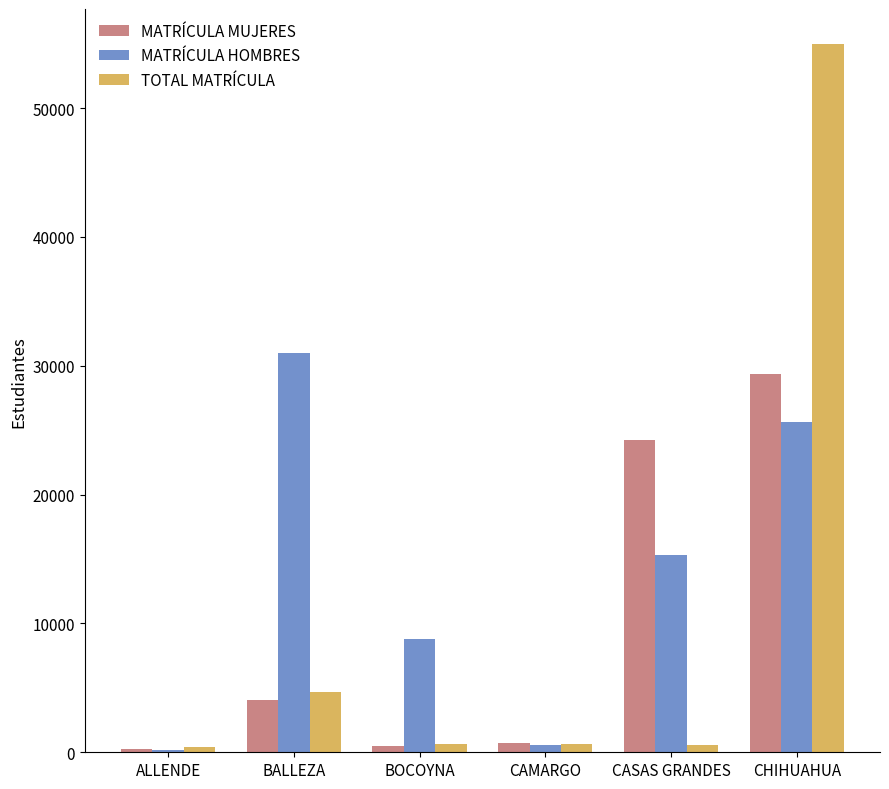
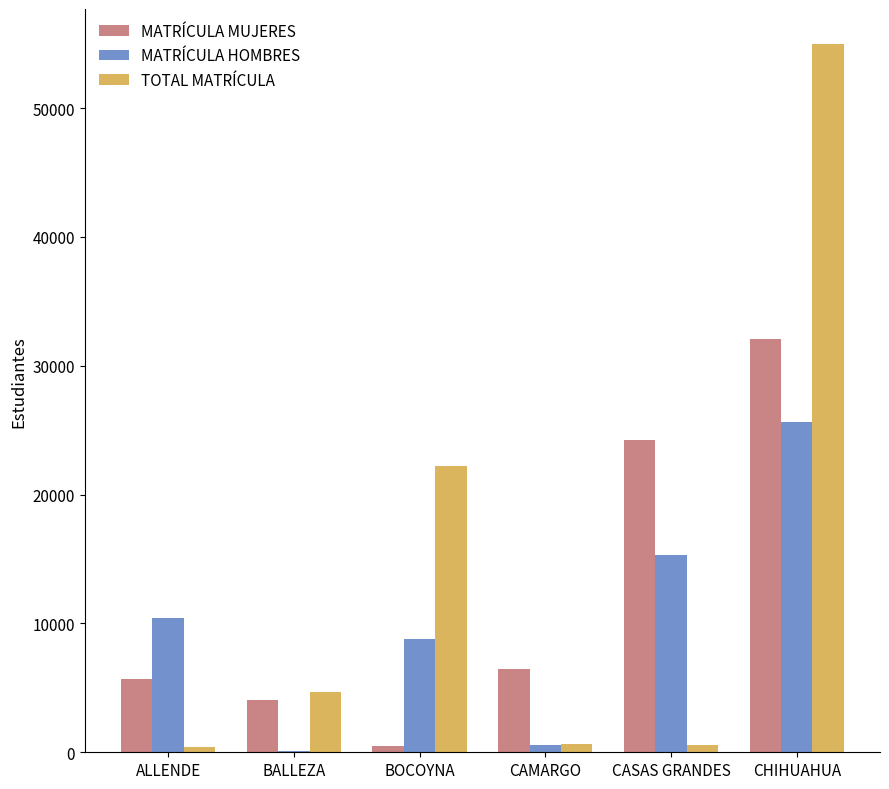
MATRÍCULA MUJERES, ALLENDE: 300 -> 5700
MATRÍCULA HOMBRES, ALLENDE: 200 -> 10400
MATRÍCULA HOMBRES, BALLEZA: 31000 -> 100
TOTAL MATRÍCULA, BOCOYNA: 600 -> 22200
MATRÍCULA MUJERES, CAMARGO: 700 -> 6500
MATRÍCULA MUJERES, CHIHUAHUA: 29300 -> 32000
